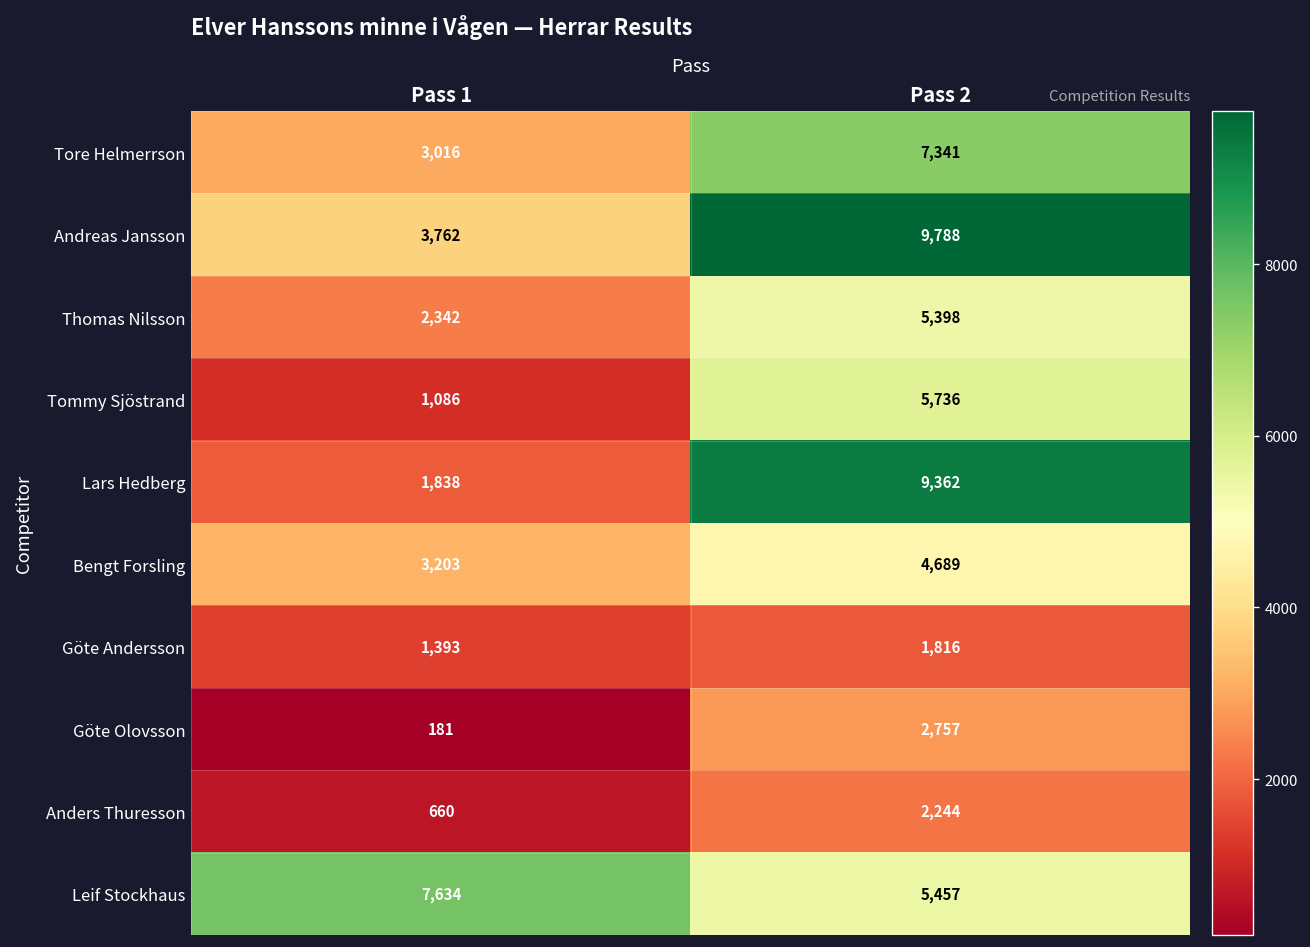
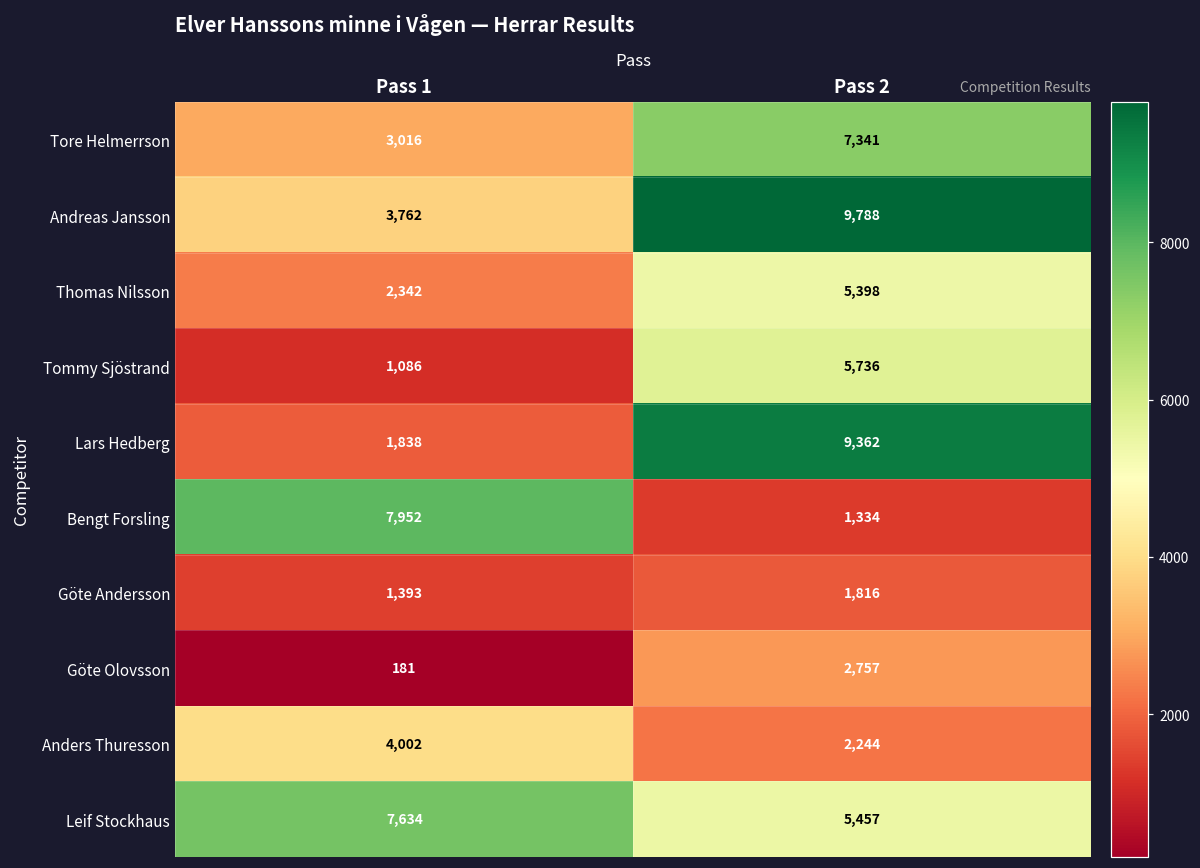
Bengt Forsling, Pass 1: 3,203 -> 7,952
Bengt Forsling, Pass 2: 4,689 -> 1,334
Anders Thuresson, Pass 1: 660 -> 4,002
